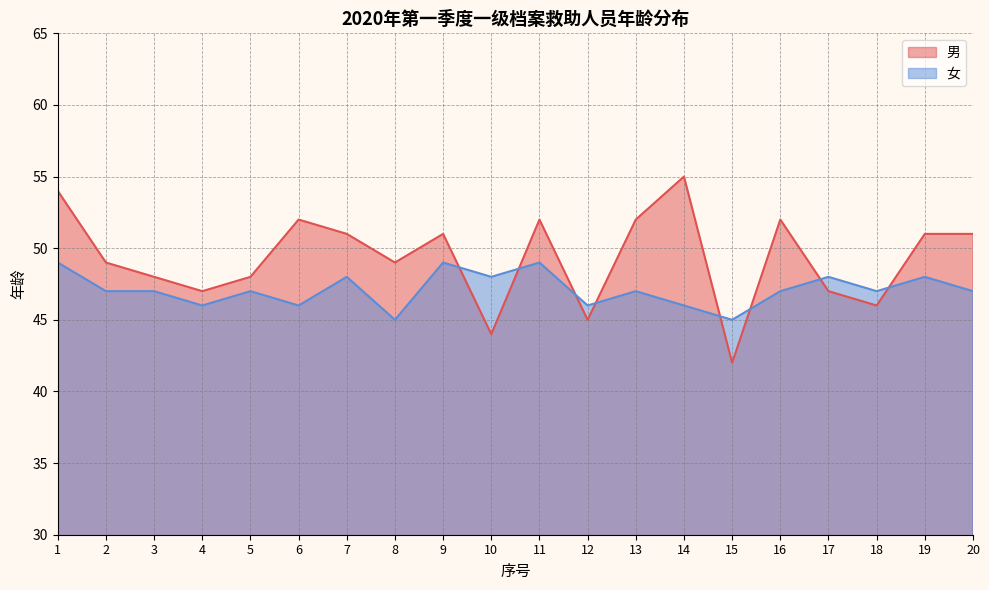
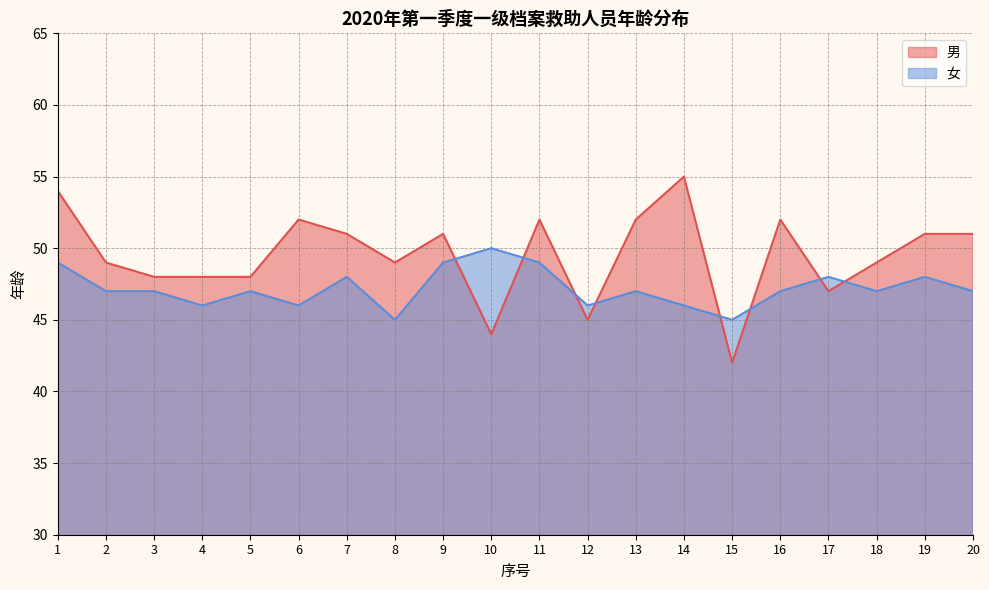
男, 4: 47 -> 48
女, 10: 48 -> 50
男, 18: 46 -> 49
